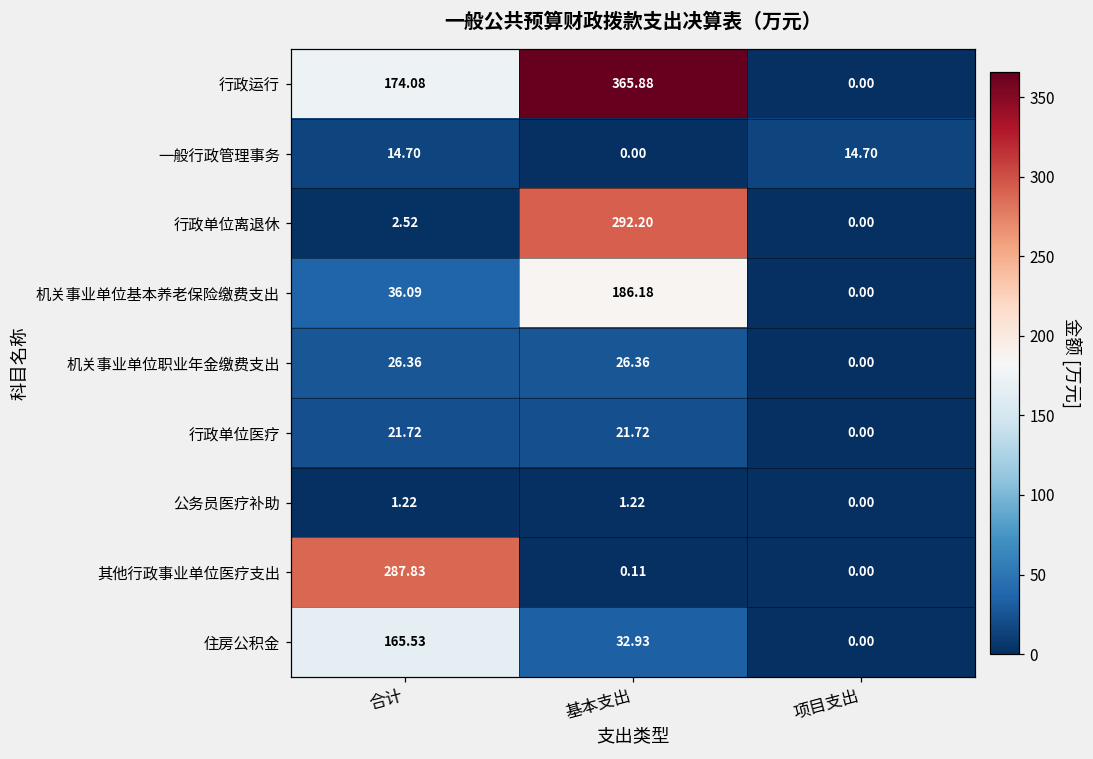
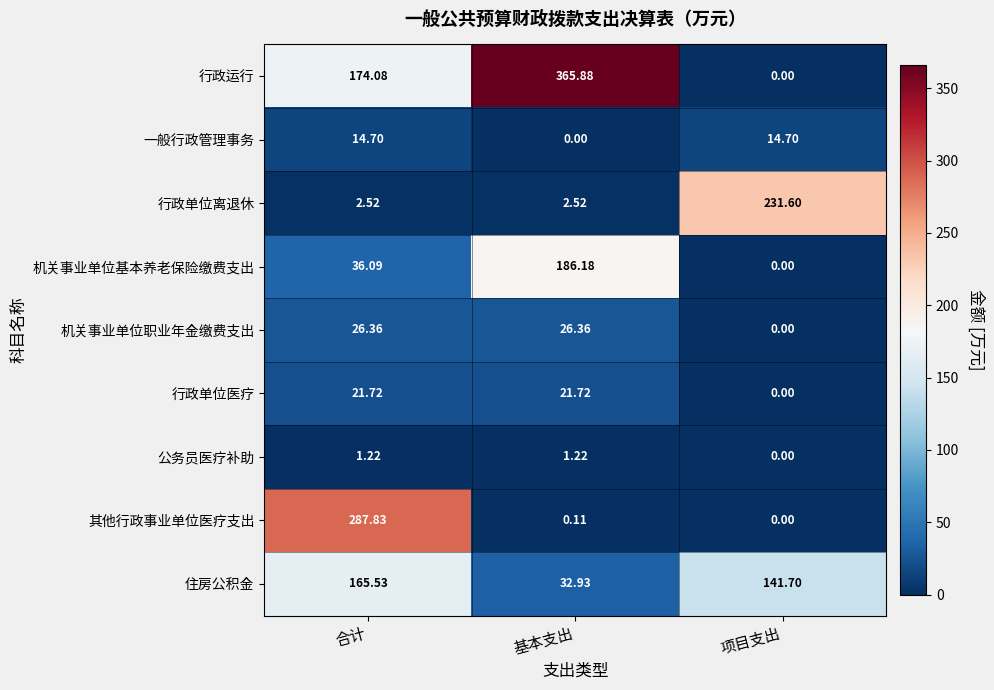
行政单位离退休, 基本支出: 292.20 -> 2.52
行政单位离退休, 项目支出: 0.00 -> 231.60
住房公积金, 项目支出: 0.00 -> 141.70
